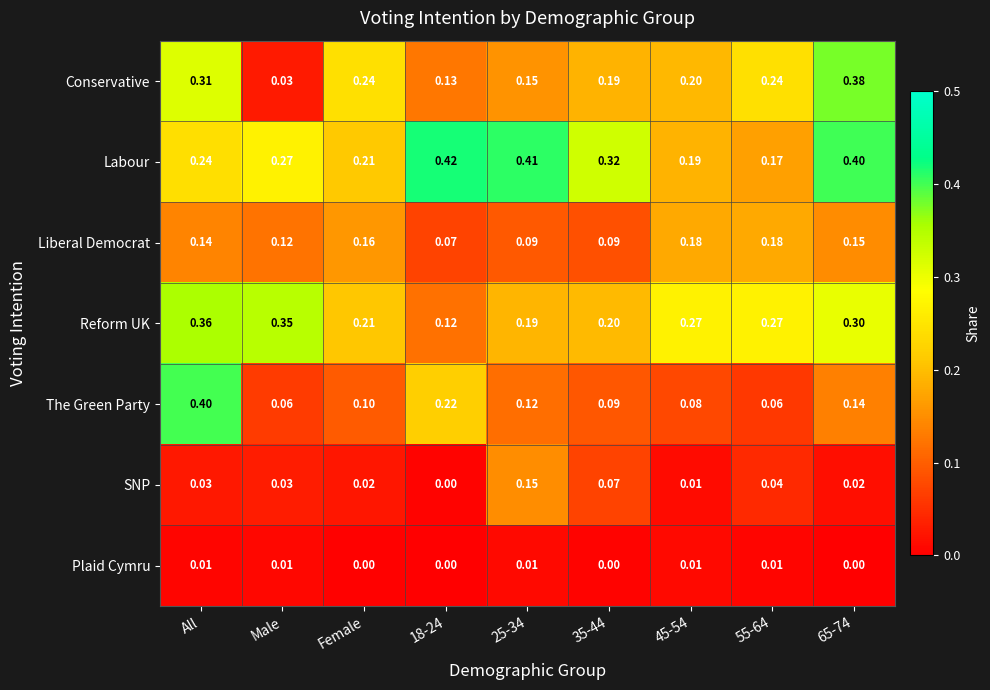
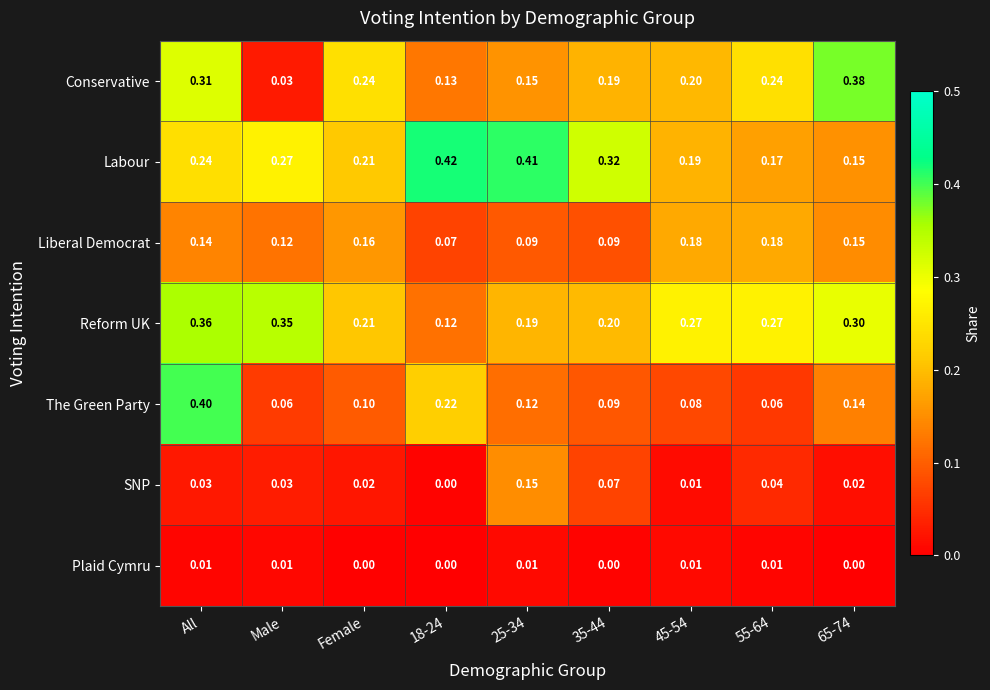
Labour, 65-74: 0.40 -> 0.15
